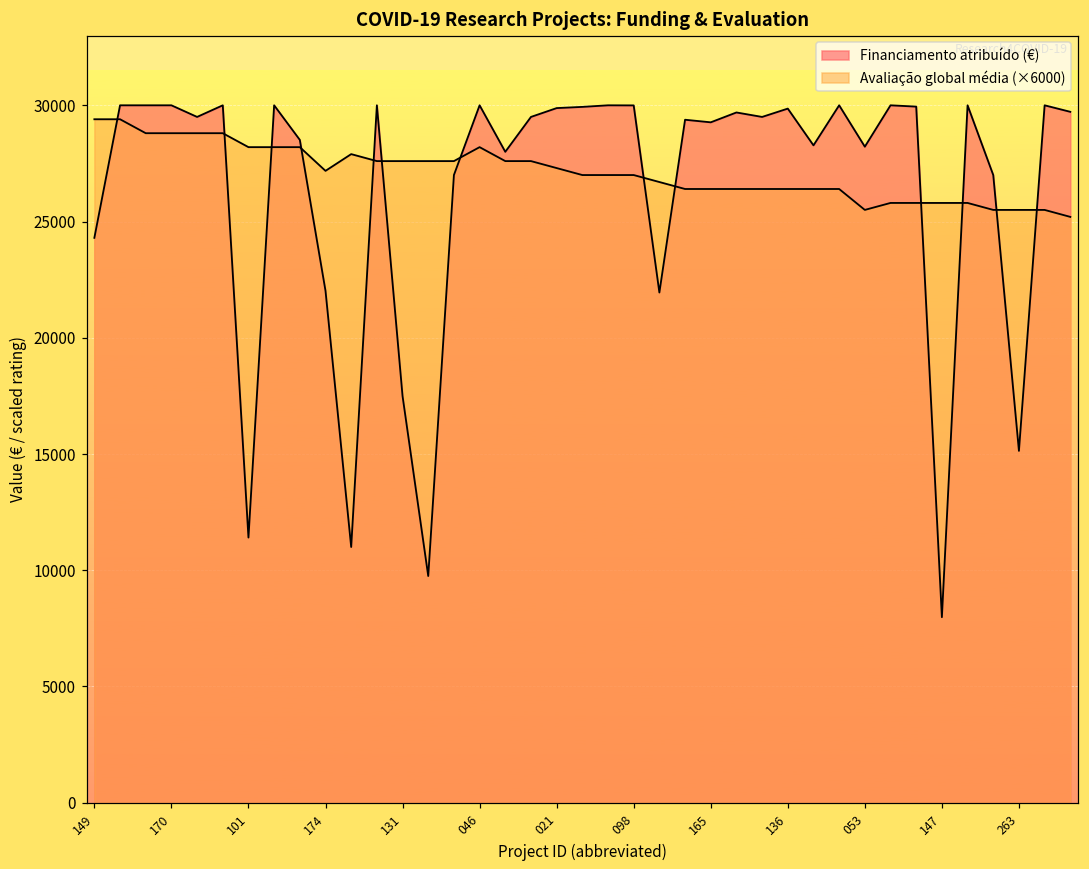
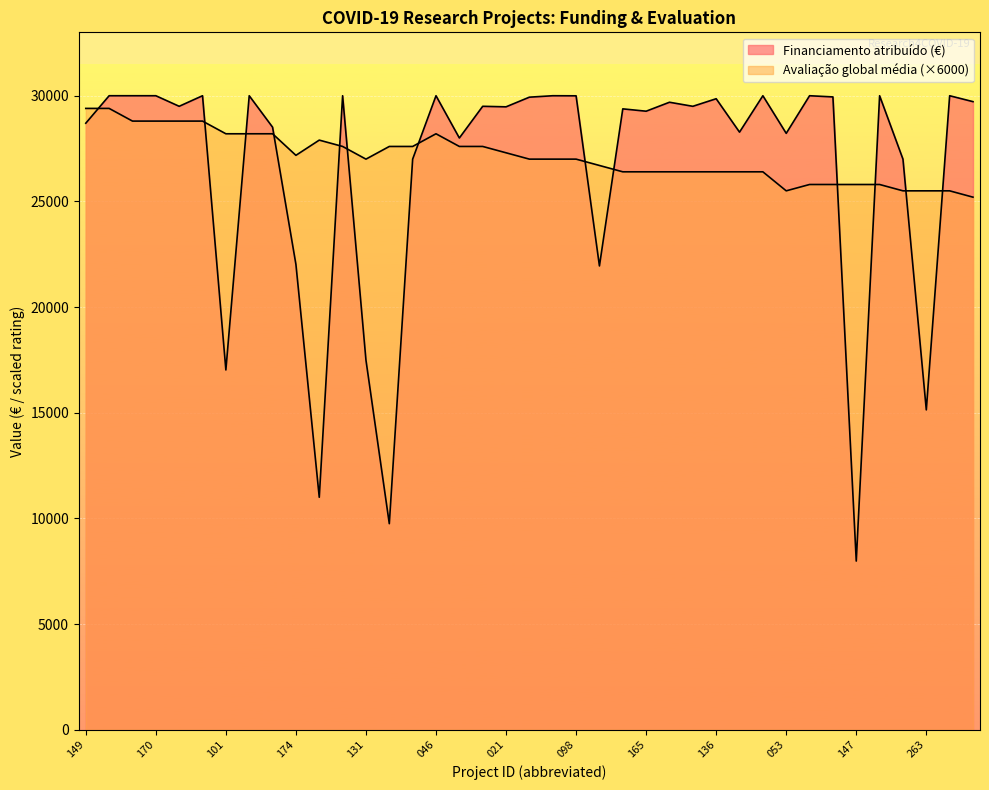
Financiamento atribuído (€), 149: 24300 -> 28700
Financiamento atribuído (€), 101: 11400 -> 17000
Avaliação global média (×6000), 131: 27600 -> 27000
Financiamento atribuído (€), 021: 29900 -> 29500
